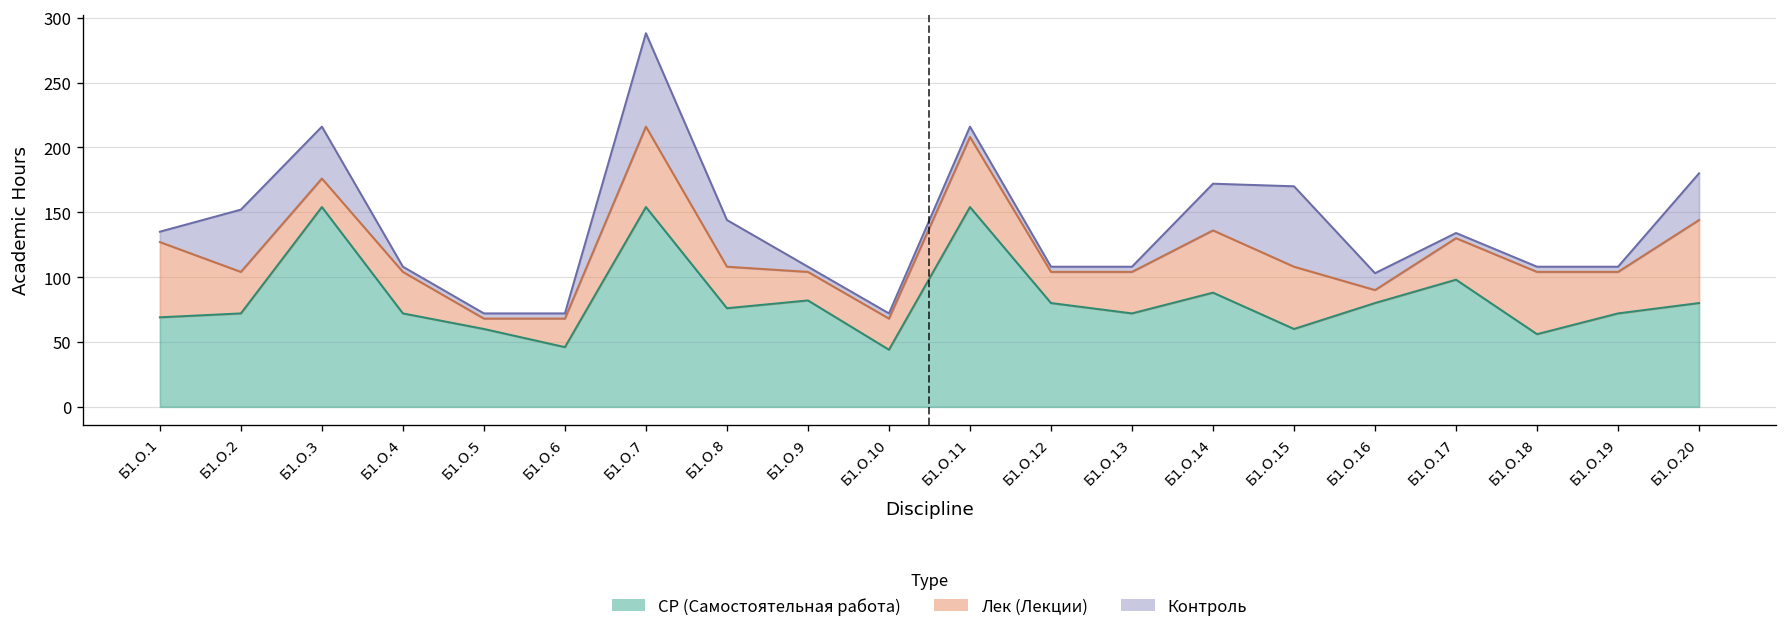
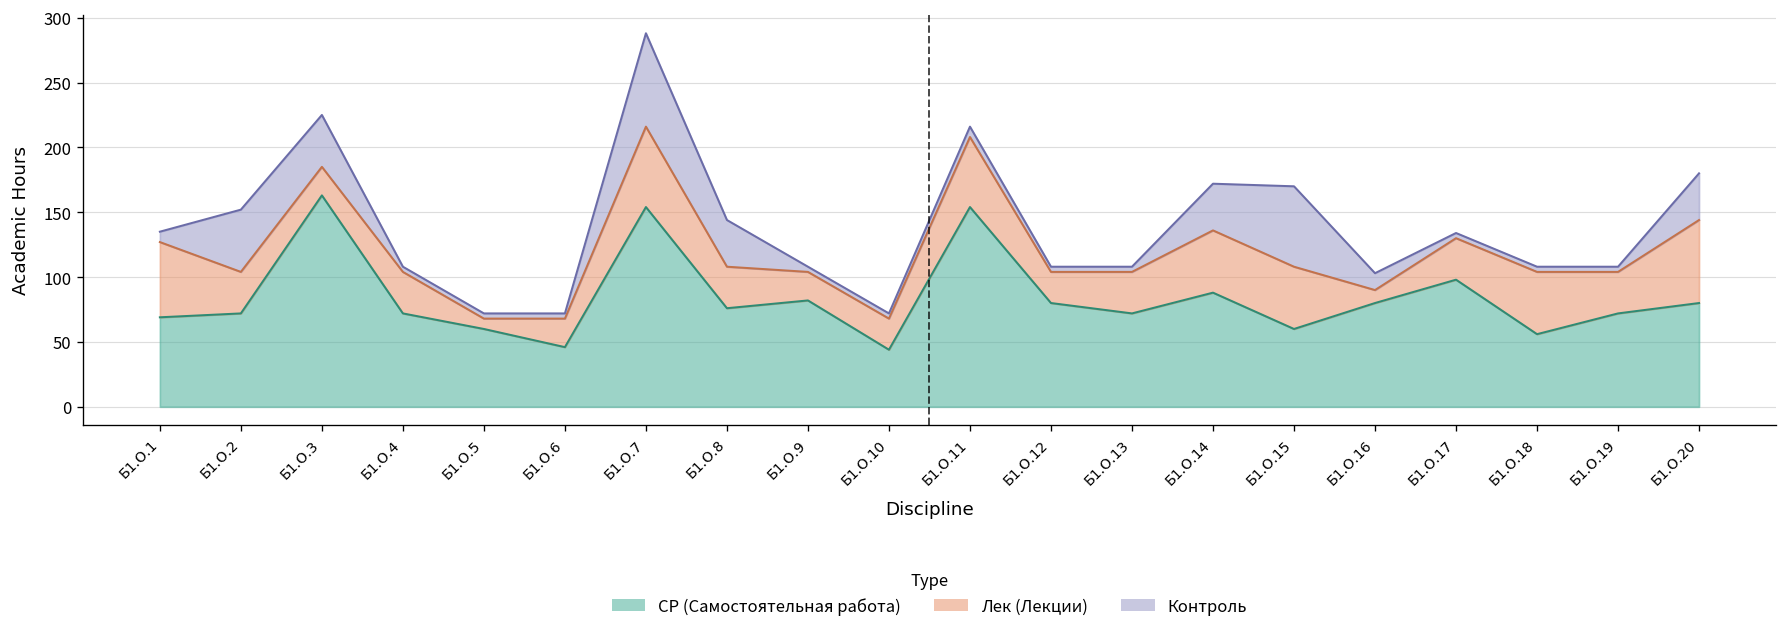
СР (Самостоятельная работа), Б1.О.3: 154 -> 163
